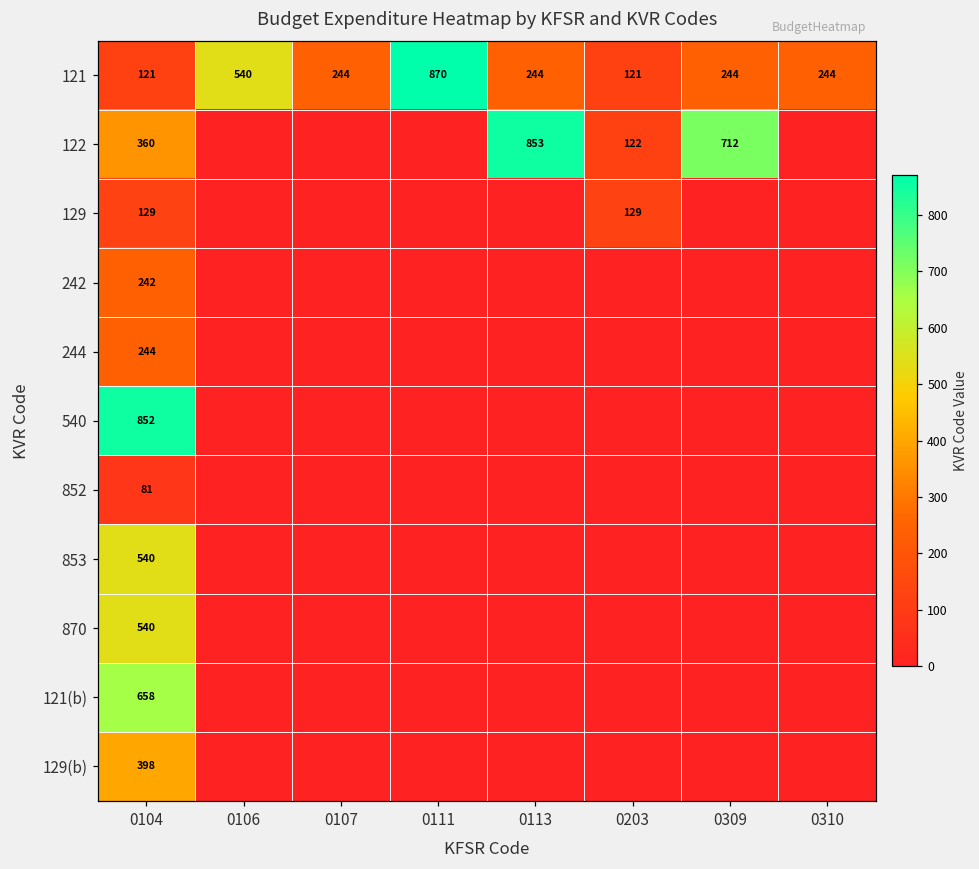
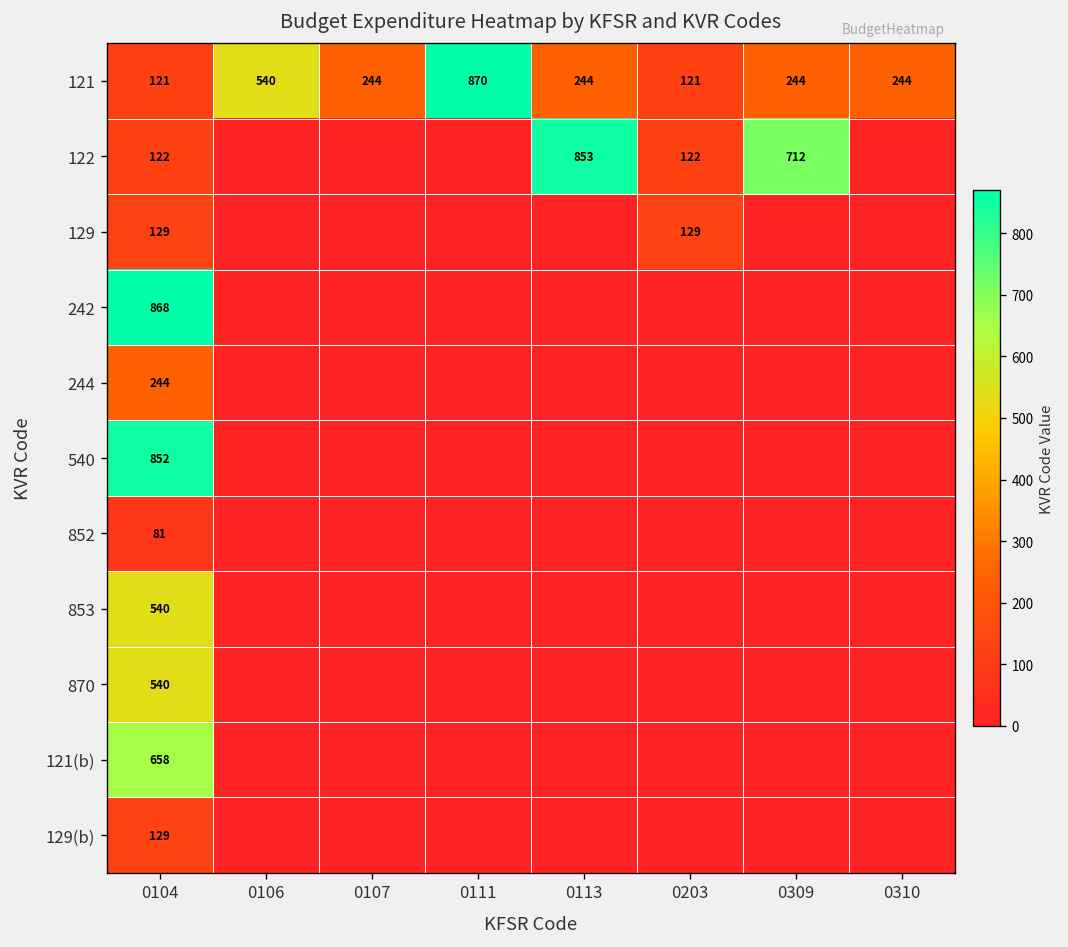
122, 0104: 360 -> 122
242, 0104: 242 -> 868
129(b), 0104: 398 -> 129
